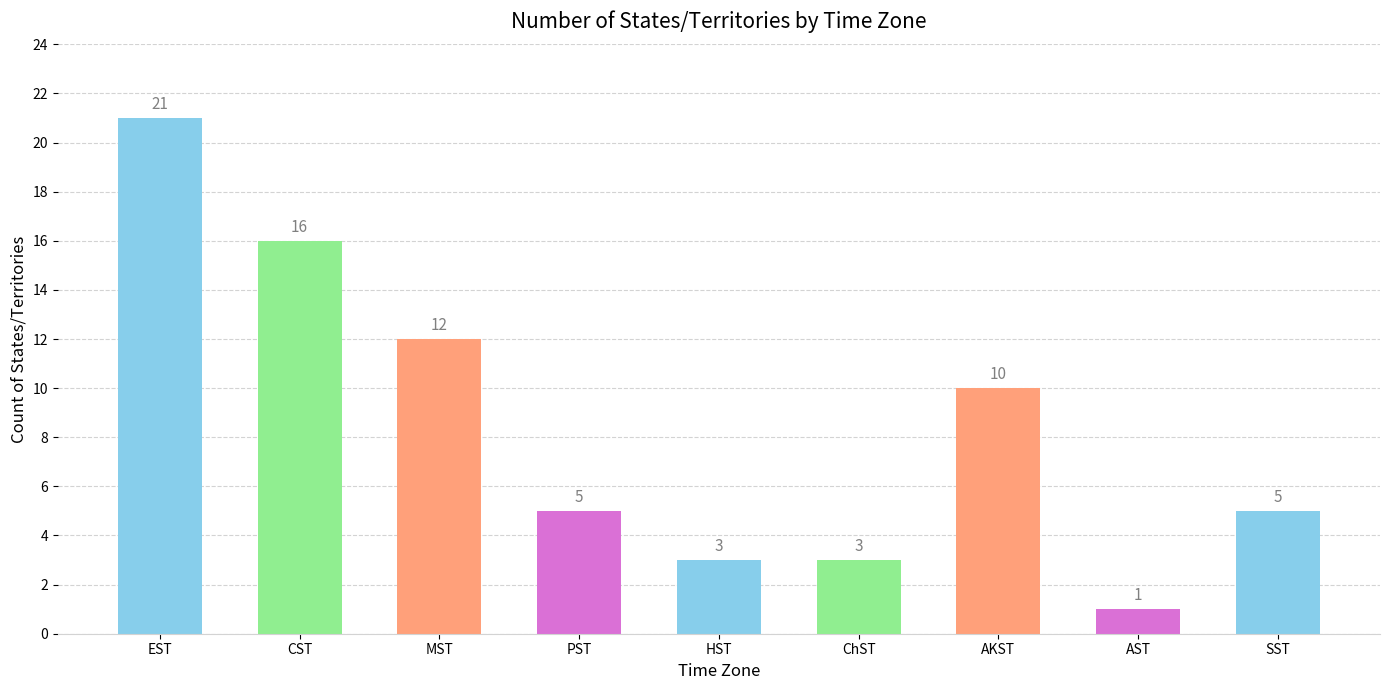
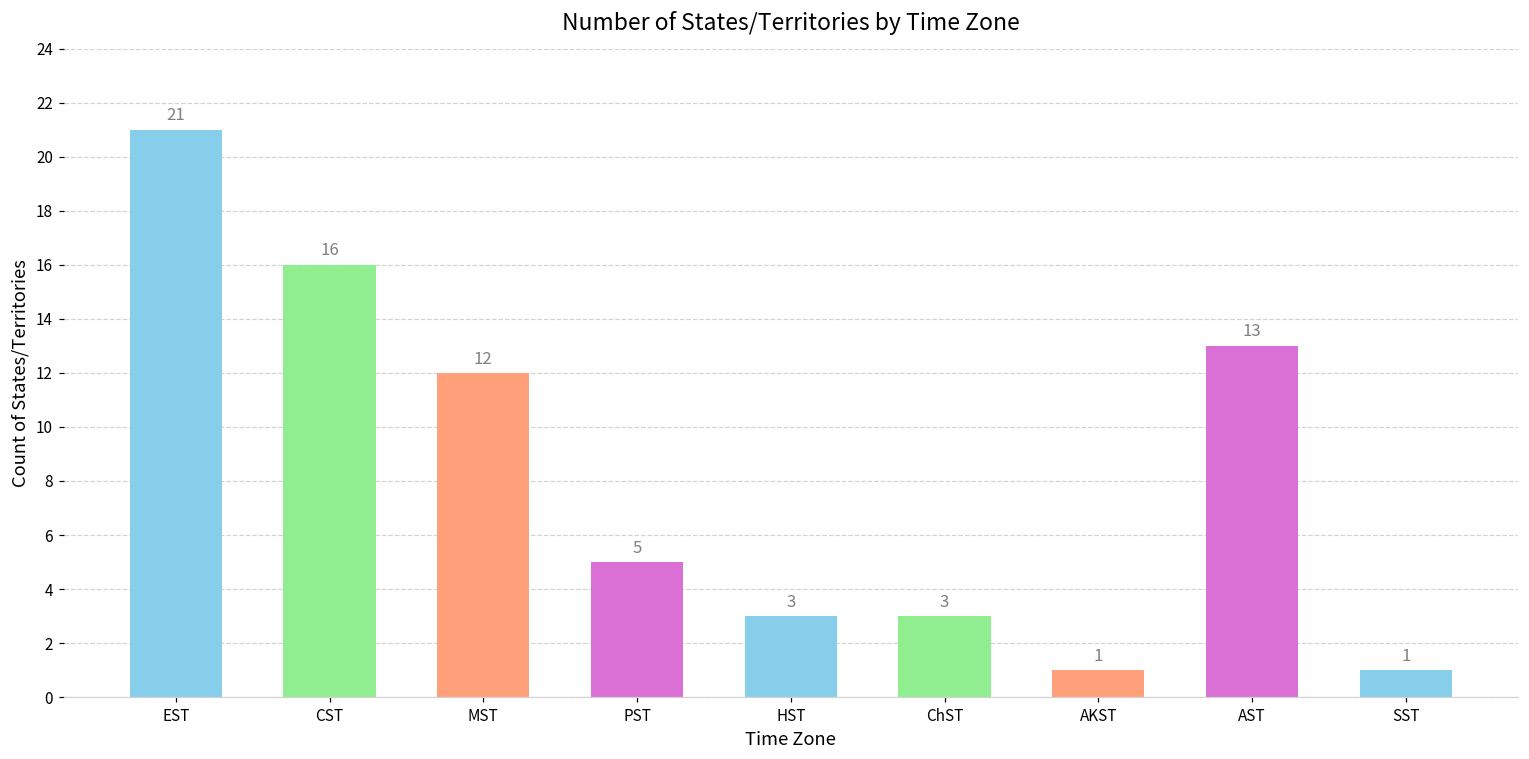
AKST: 10 -> 1
AST: 1 -> 13
SST: 5 -> 1
